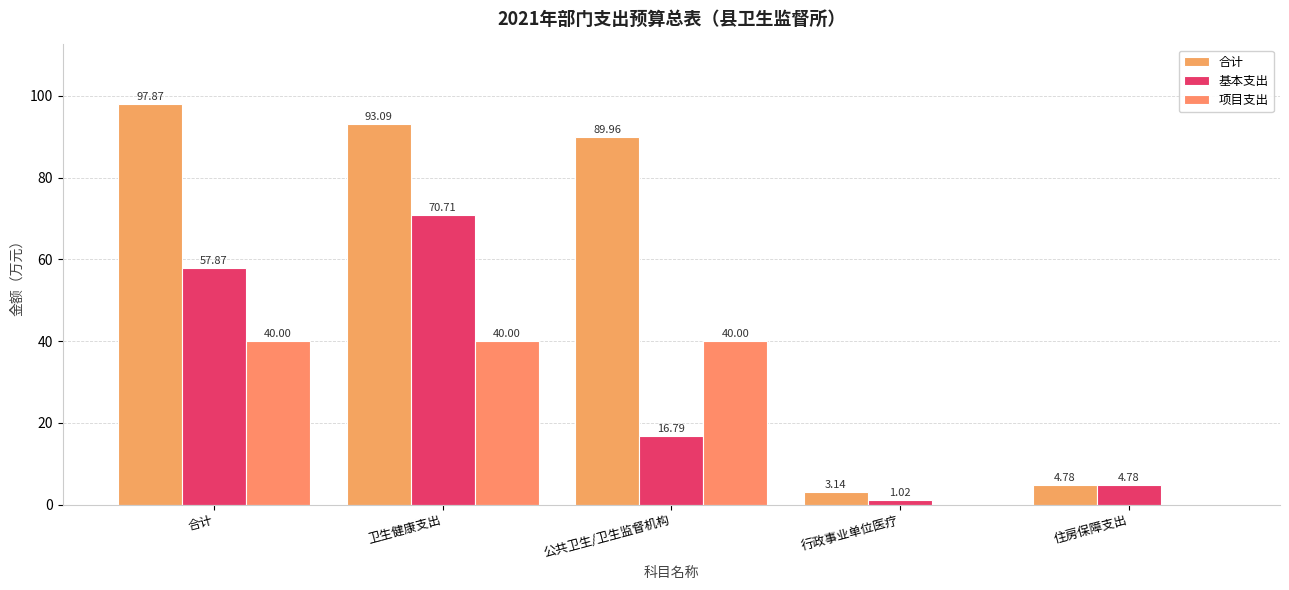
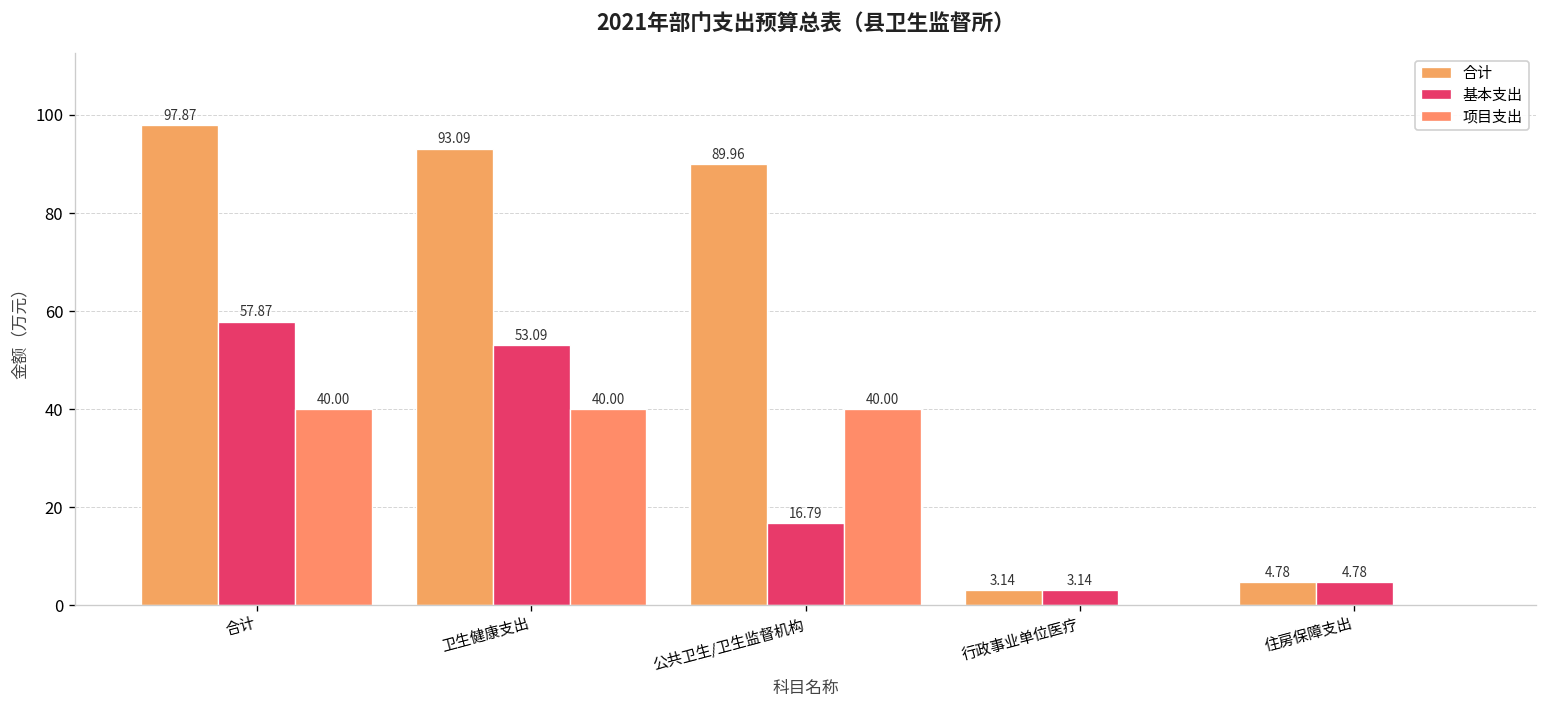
基本支出, 卫生健康支出: 70.71 -> 53.09
基本支出, 行政事业单位医疗: 1.02 -> 3.14
